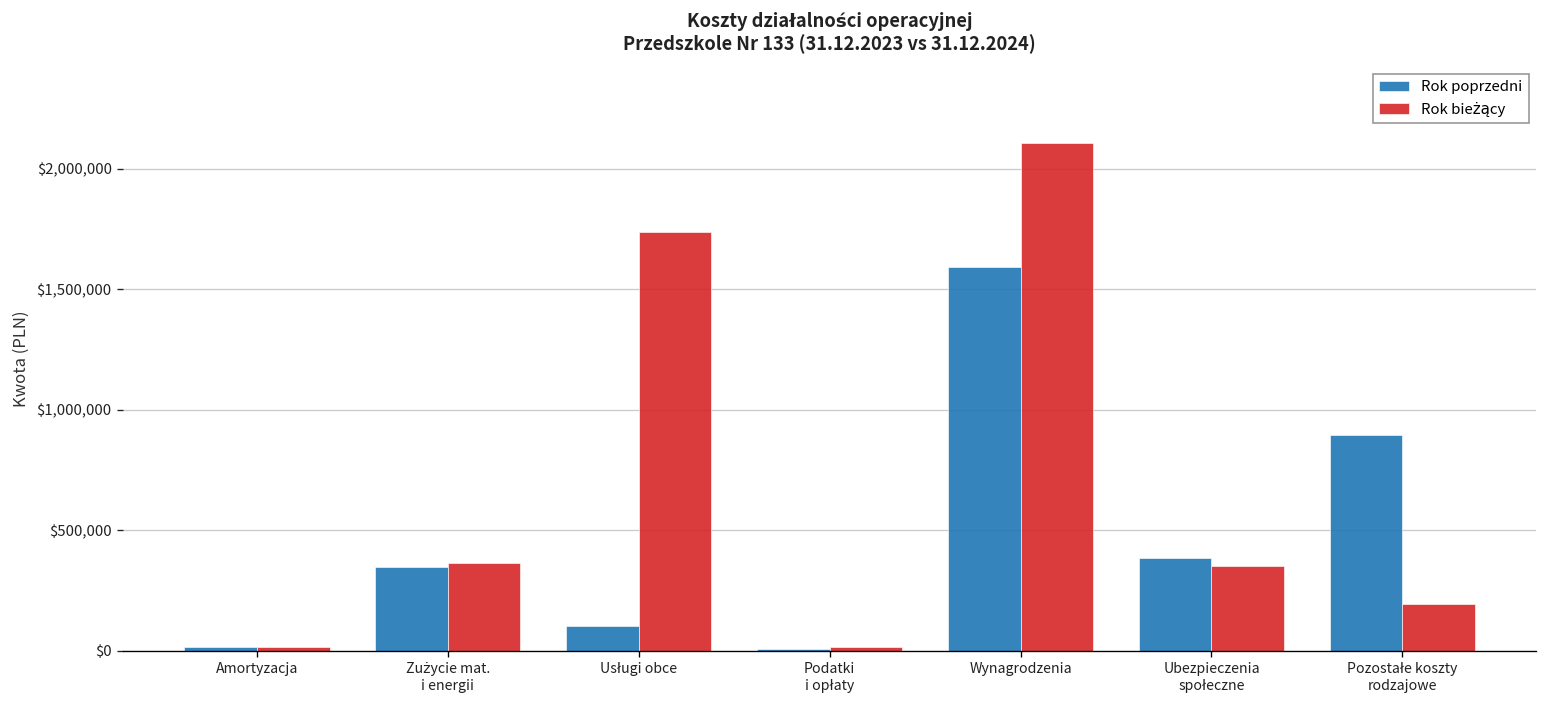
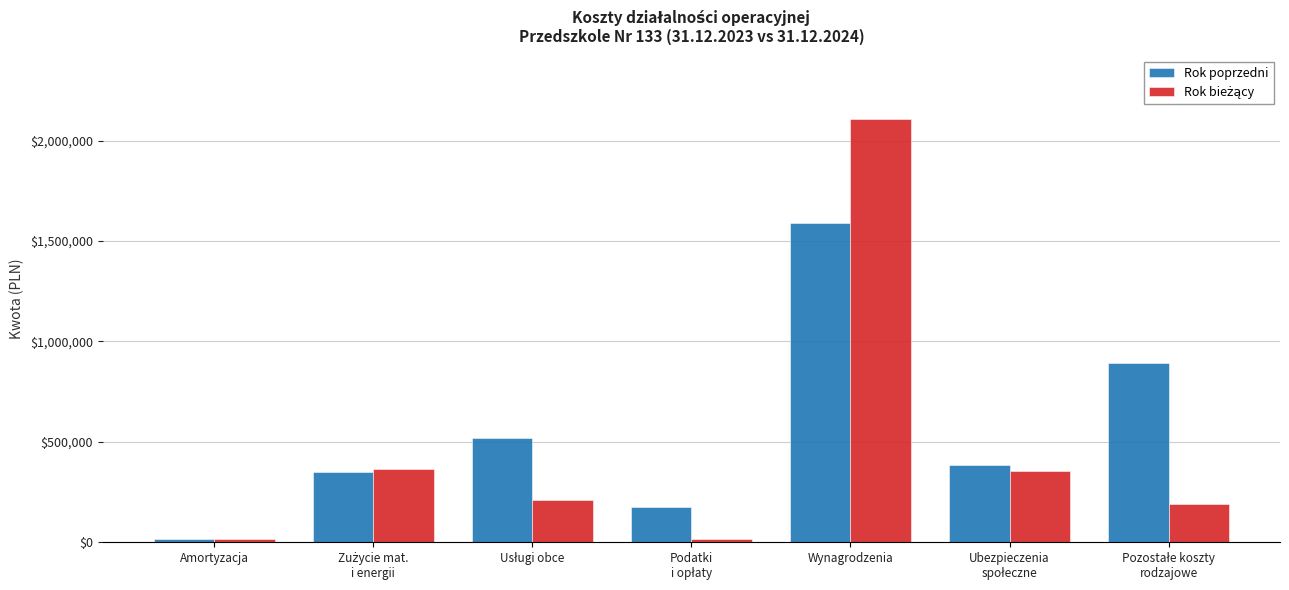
Rok poprzedni, Usługi obce: $100,000 -> $520,000
Rok bieżący, Usługi obce: $1,740,000 -> $210,000
Rok poprzedni, Podatki i opłaty: $10,000 -> $180,000
